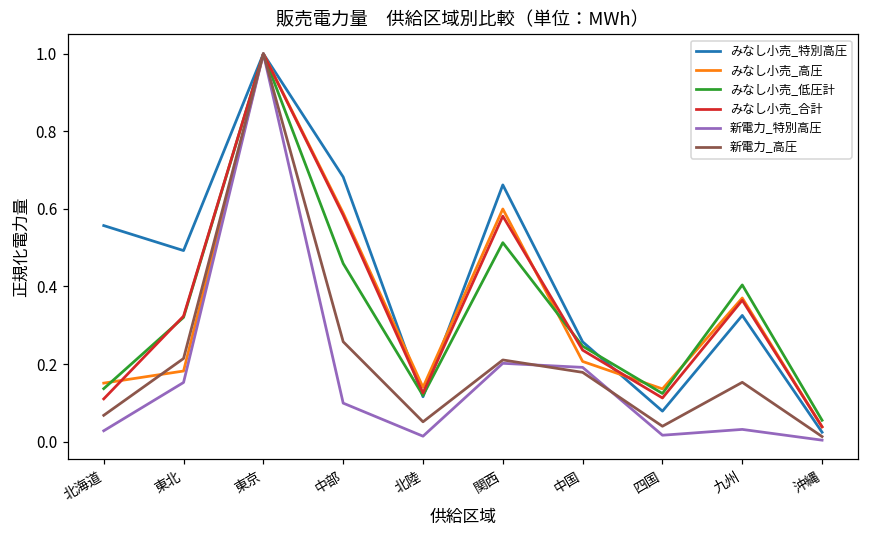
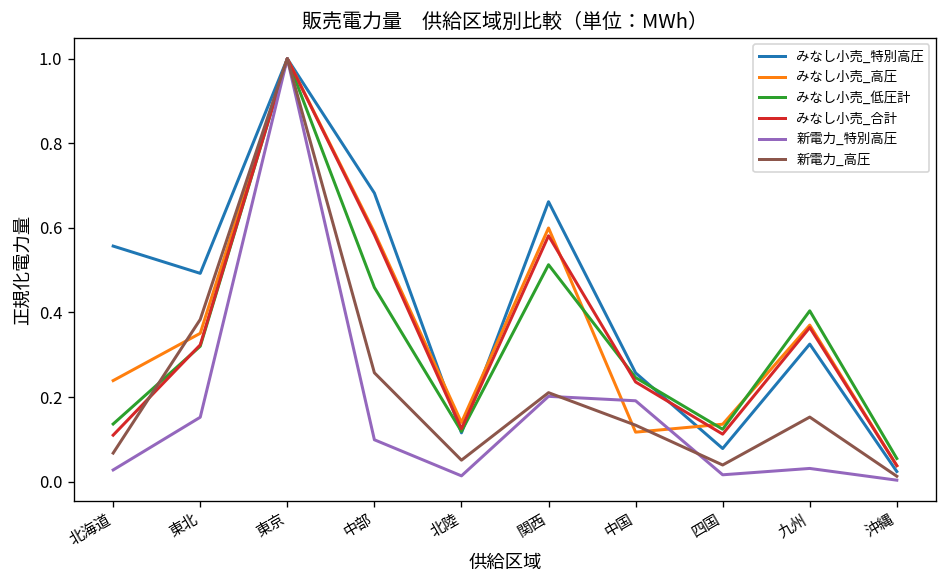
みなし小売_高圧, 北海道: 0.15 -> 0.24
みなし小売_高圧, 東北: 0.18 -> 0.35
新電力_高圧, 東北: 0.21 -> 0.38
みなし小売_高圧, 中国: 0.21 -> 0.12
新電力_高圧, 中国: 0.18 -> 0.13
